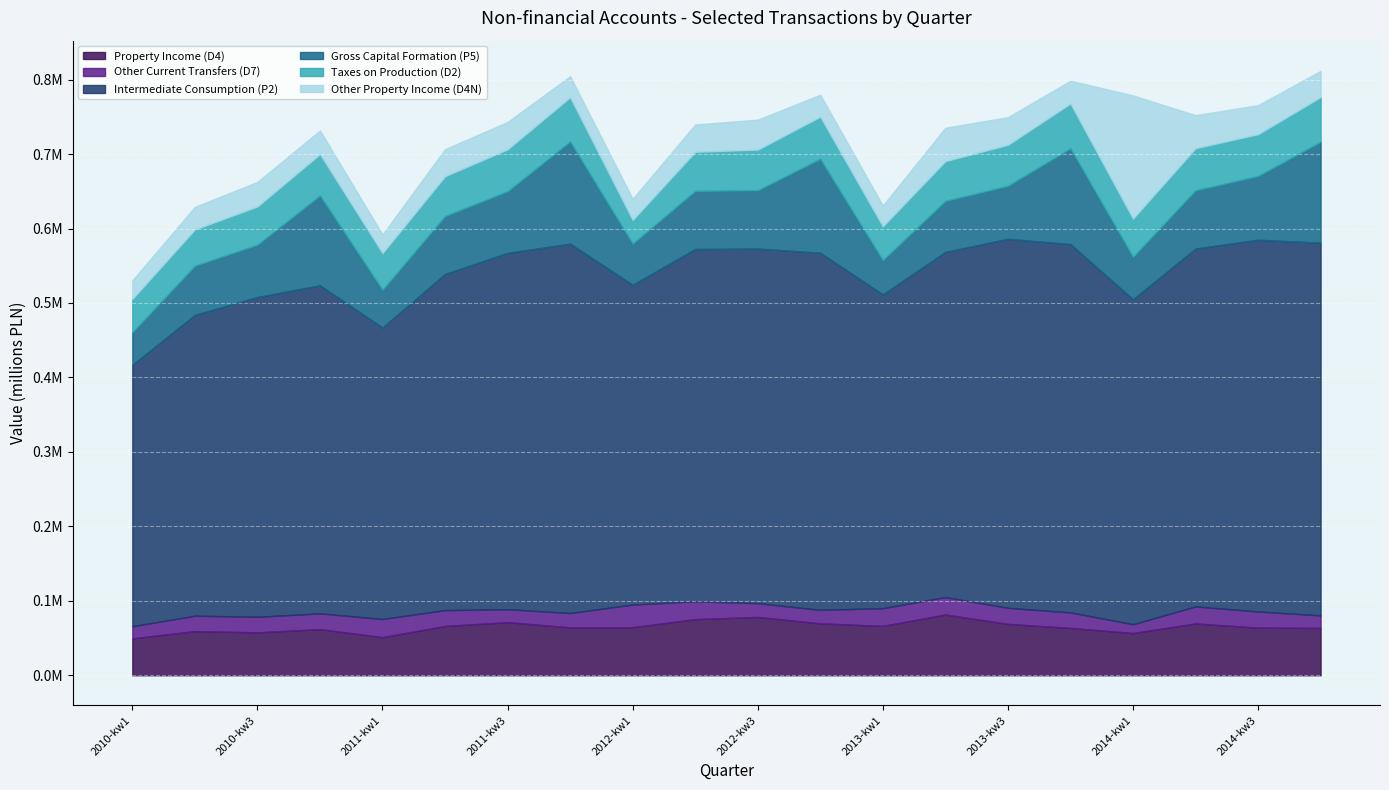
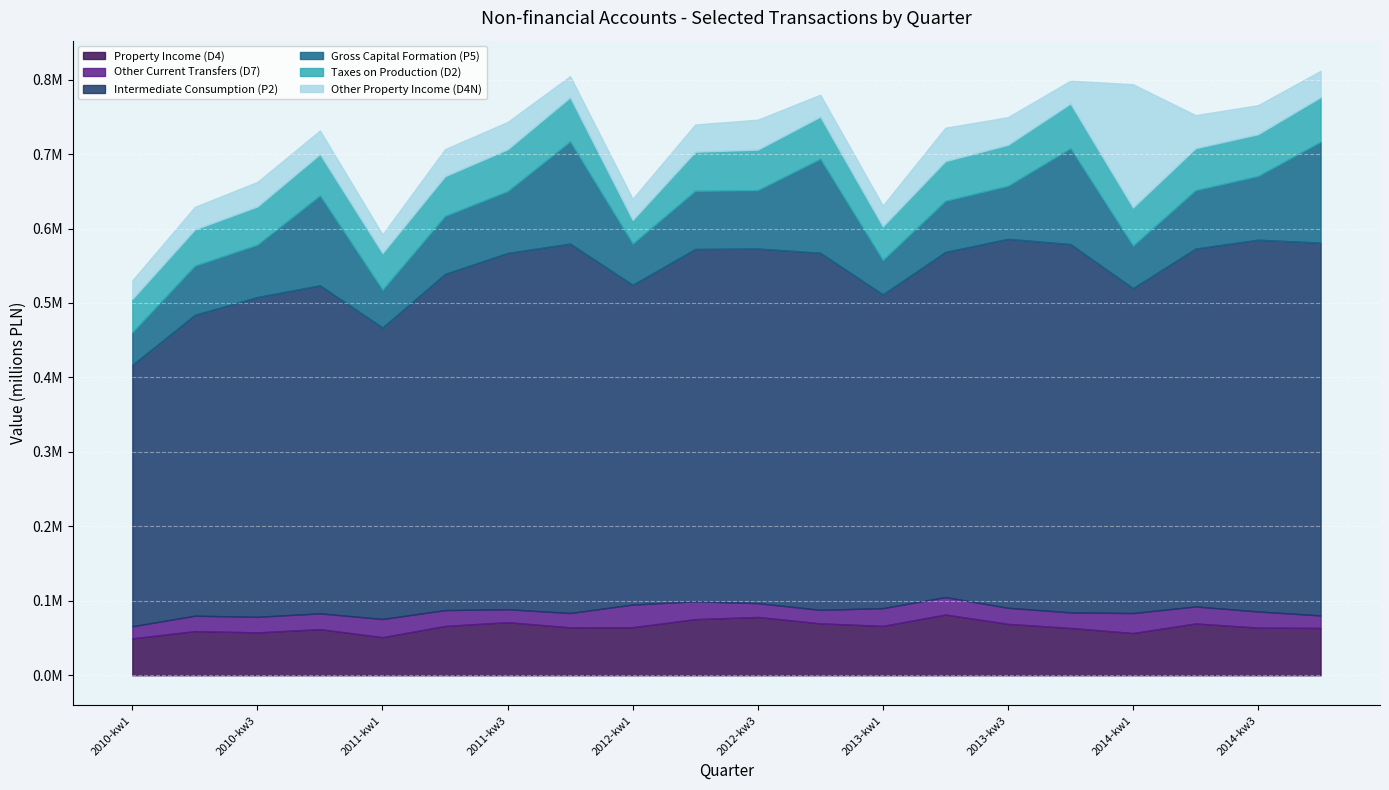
Other Current Transfers (D7), 2014-kw1: 10000 -> 30000
